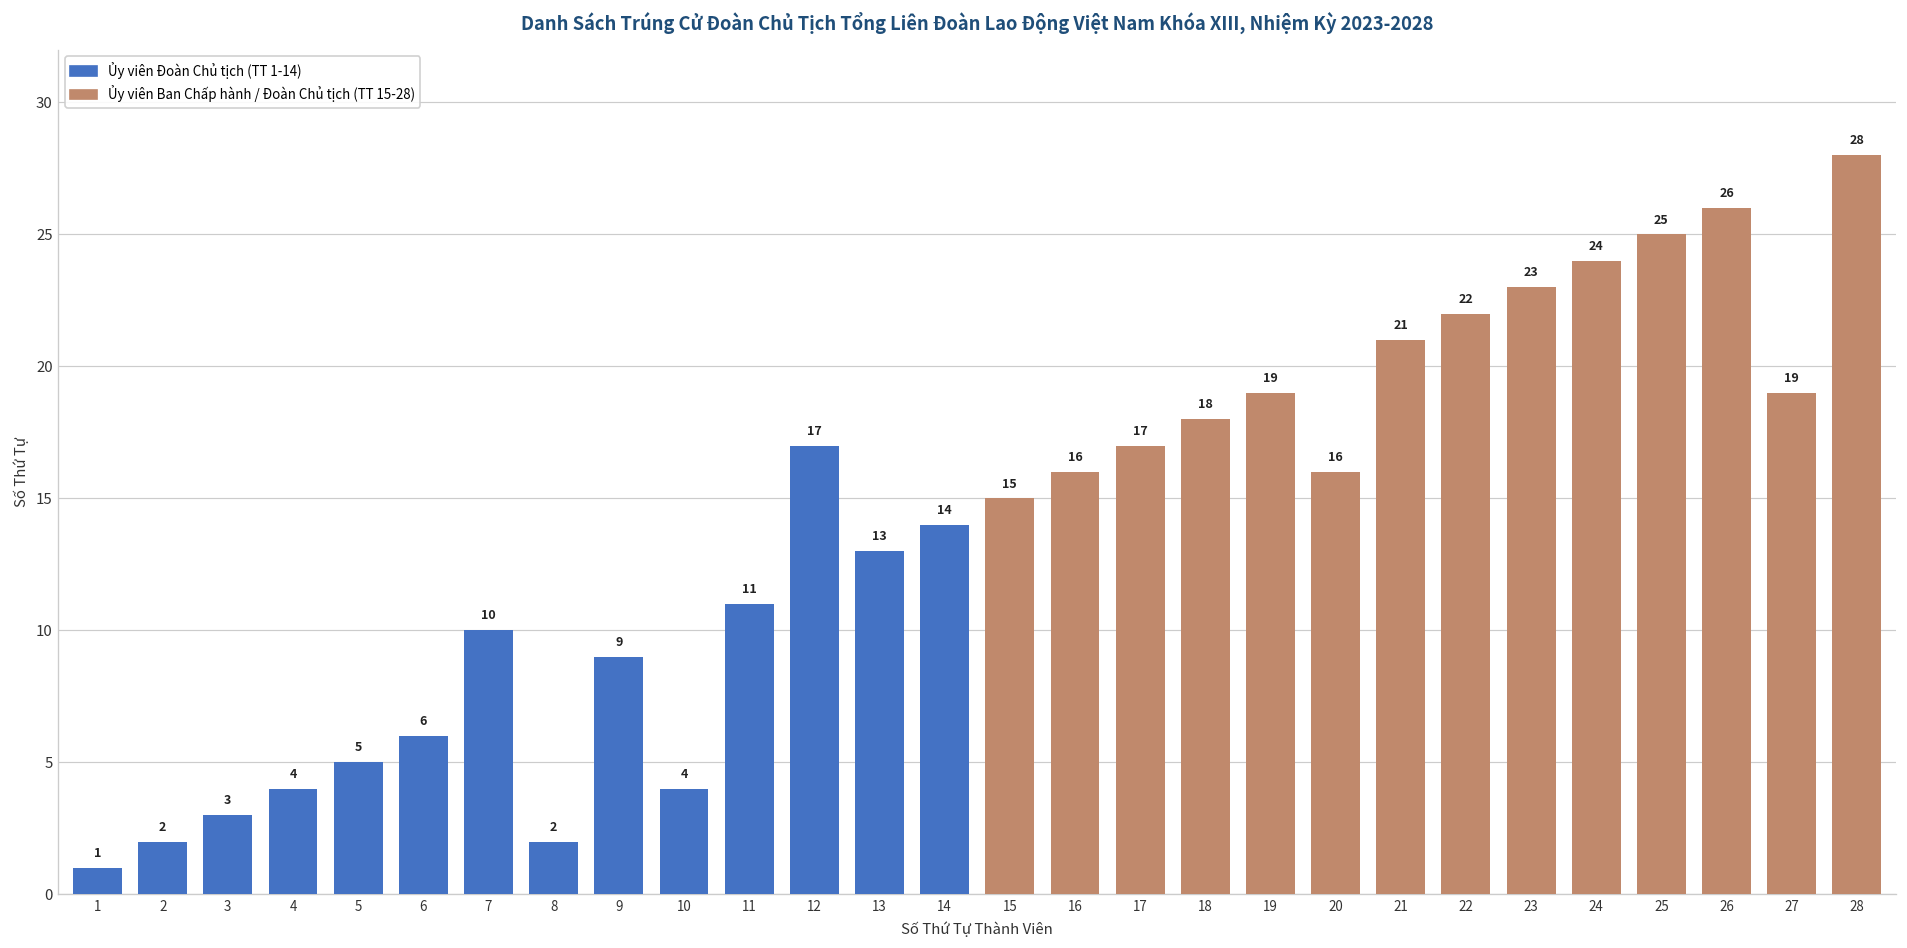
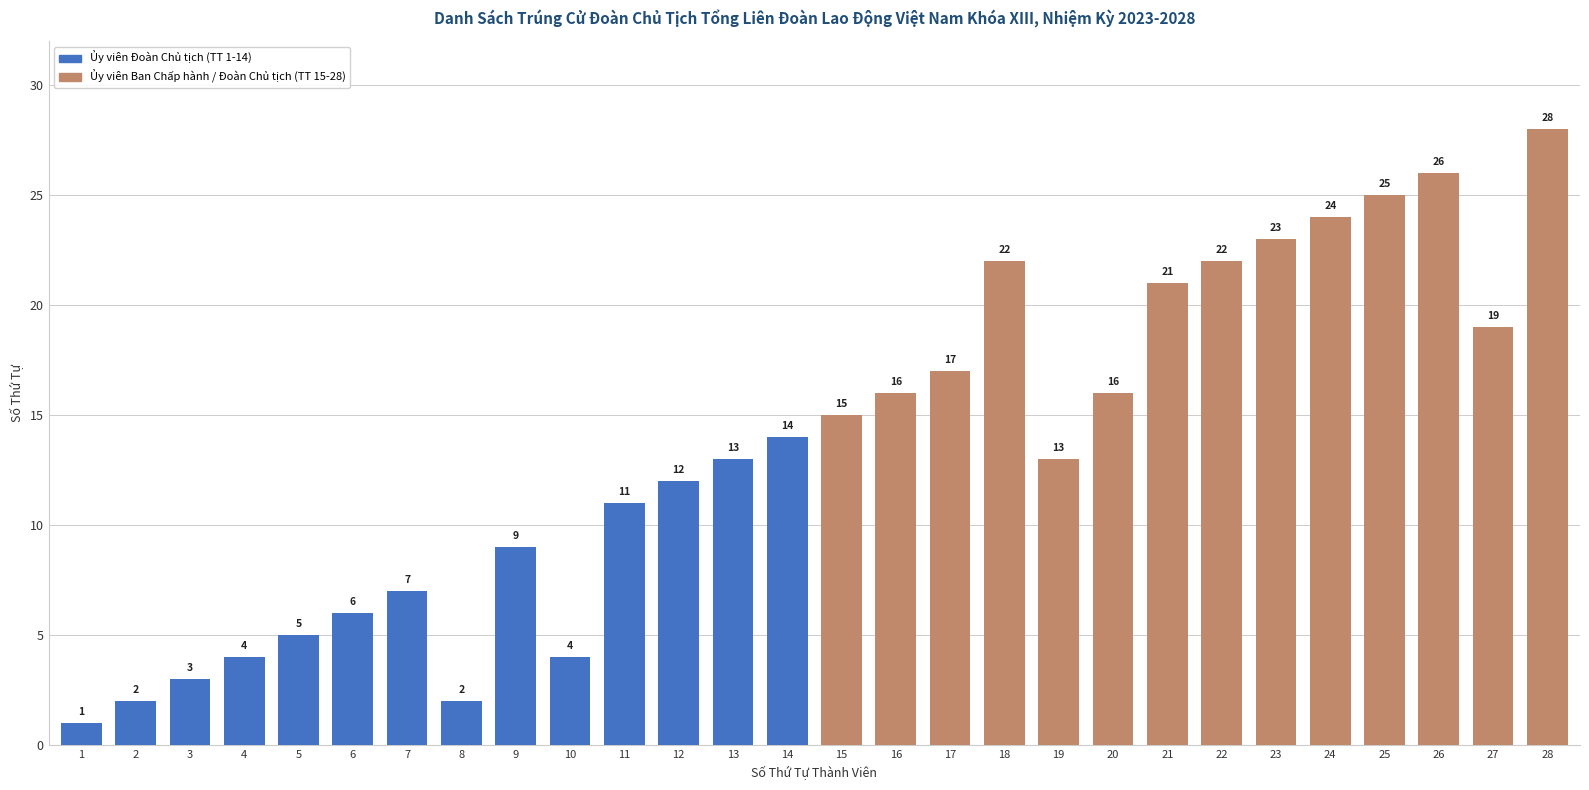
7: 10 -> 7
12: 17 -> 12
18: 18 -> 22
19: 19 -> 13
